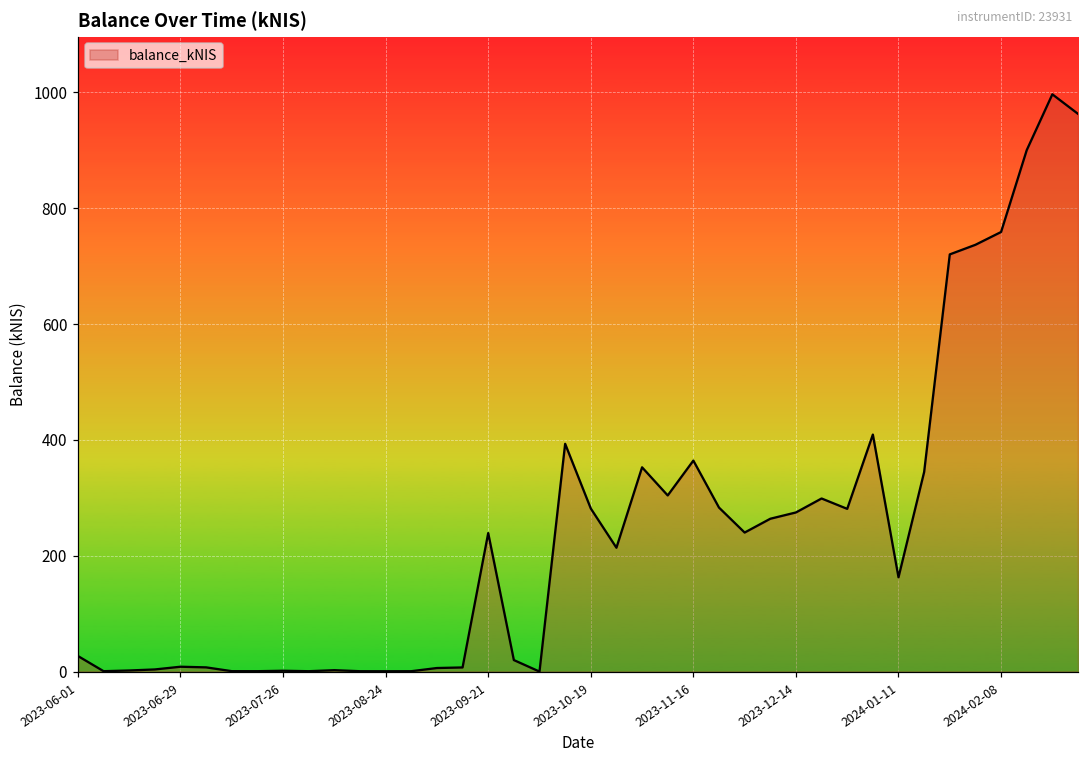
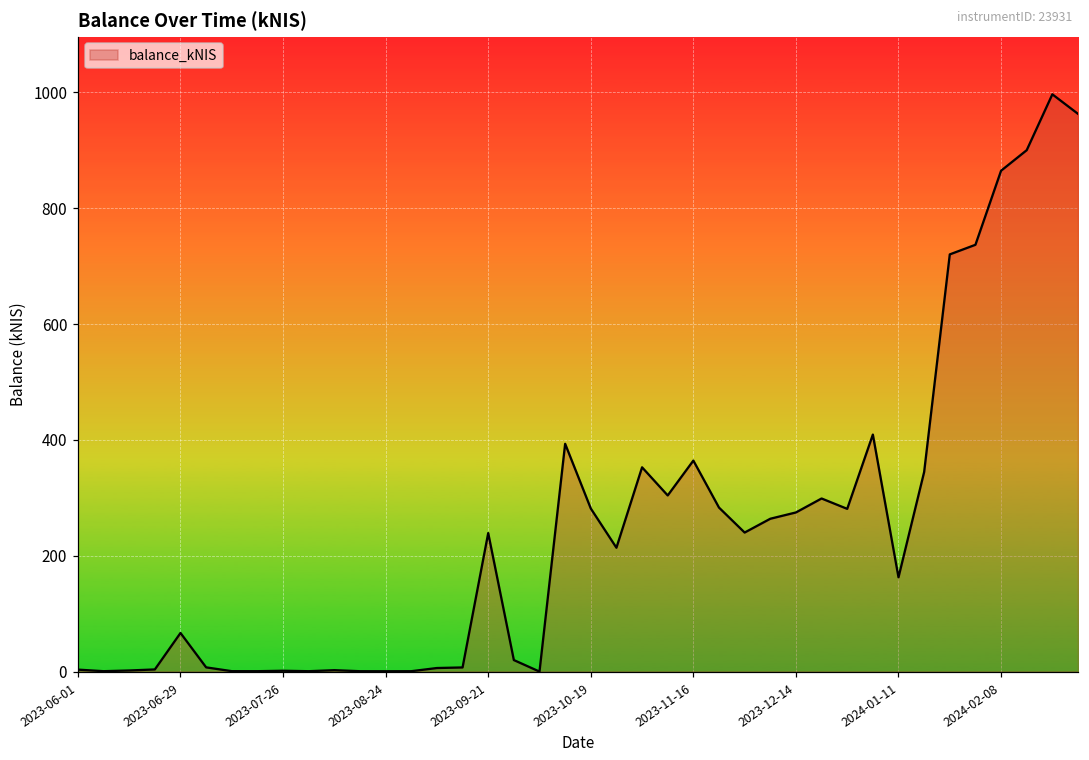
2023-06-01: 30 -> 0
2023-06-29: 10 -> 70
2024-02-08: 760 -> 860
